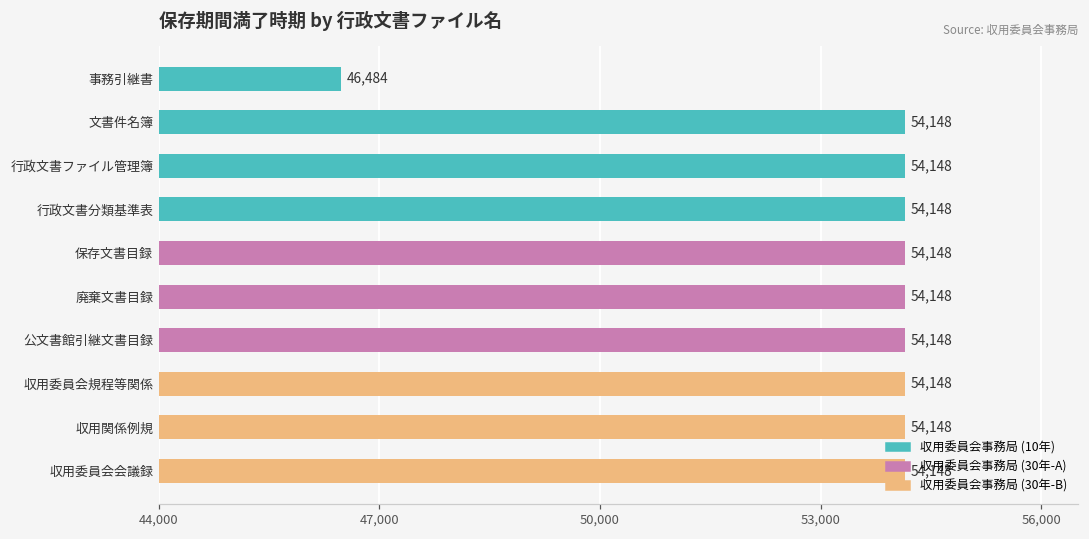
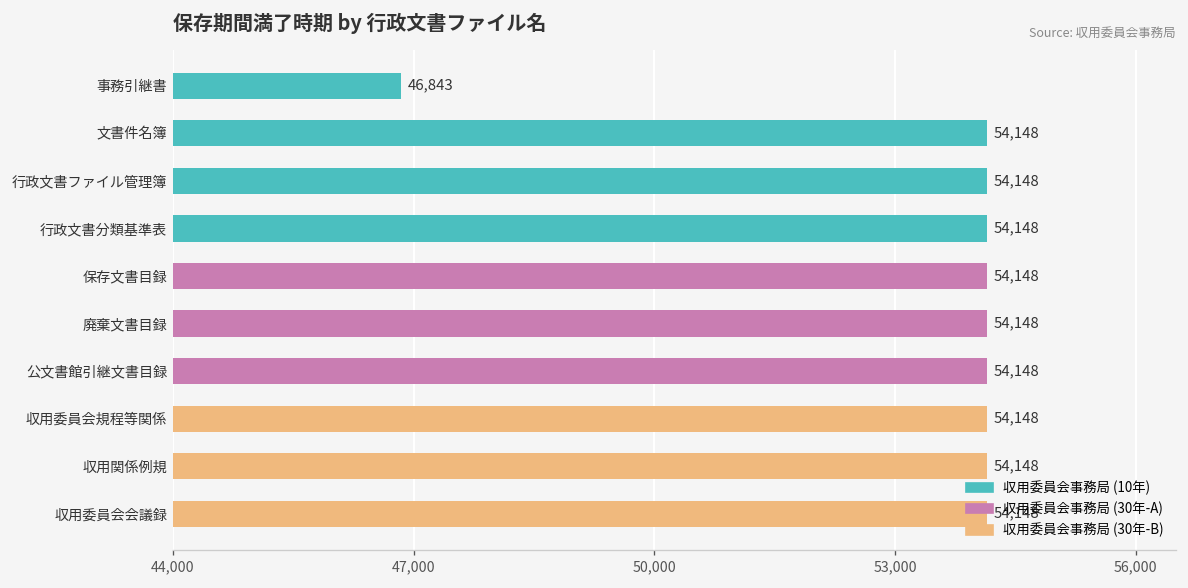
事務引継書: 46,484 -> 46,843
